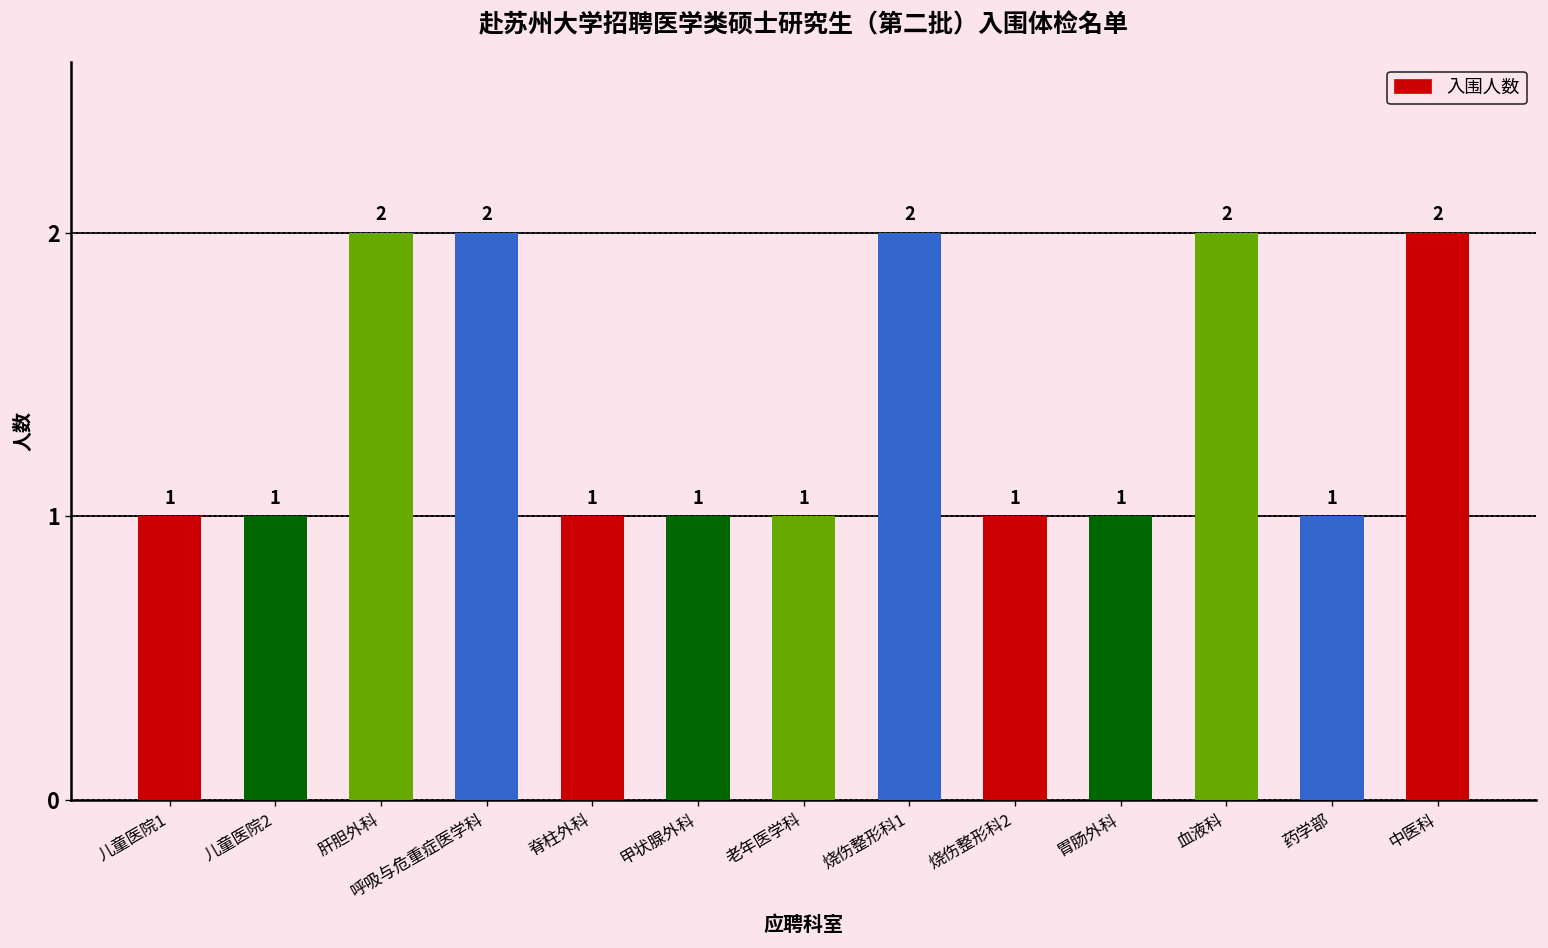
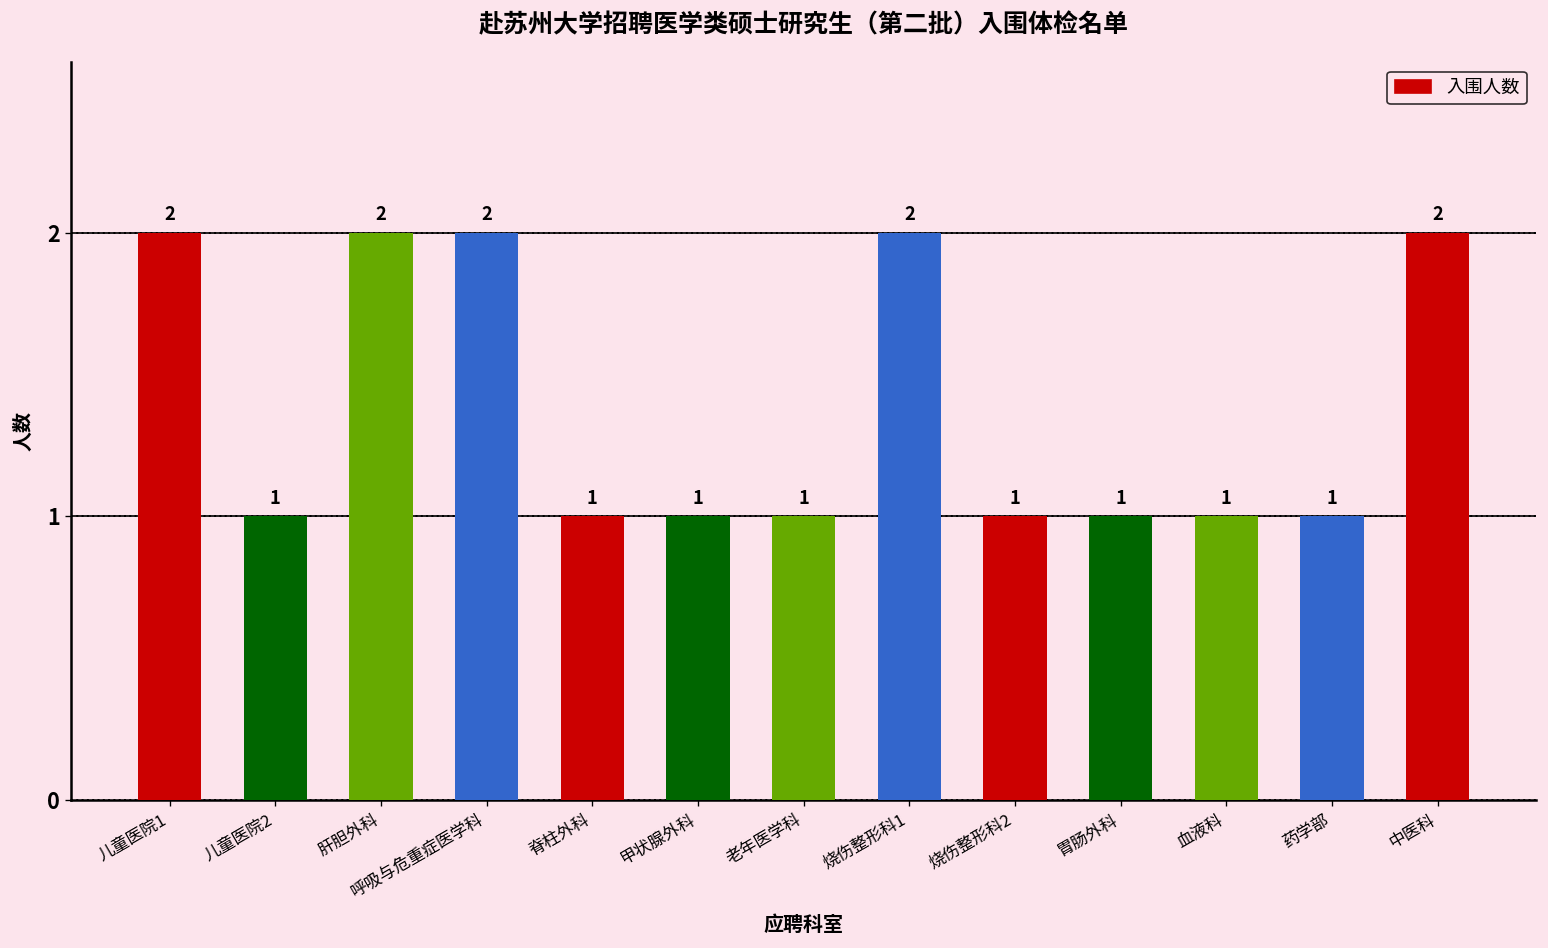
儿童医院1: 1 -> 2
血液科: 2 -> 1
